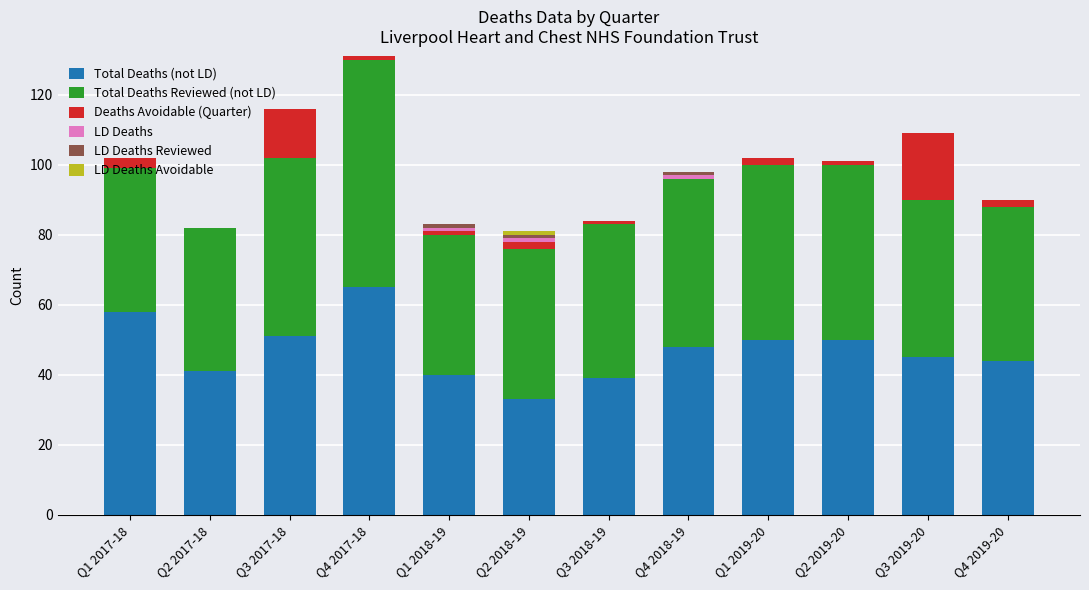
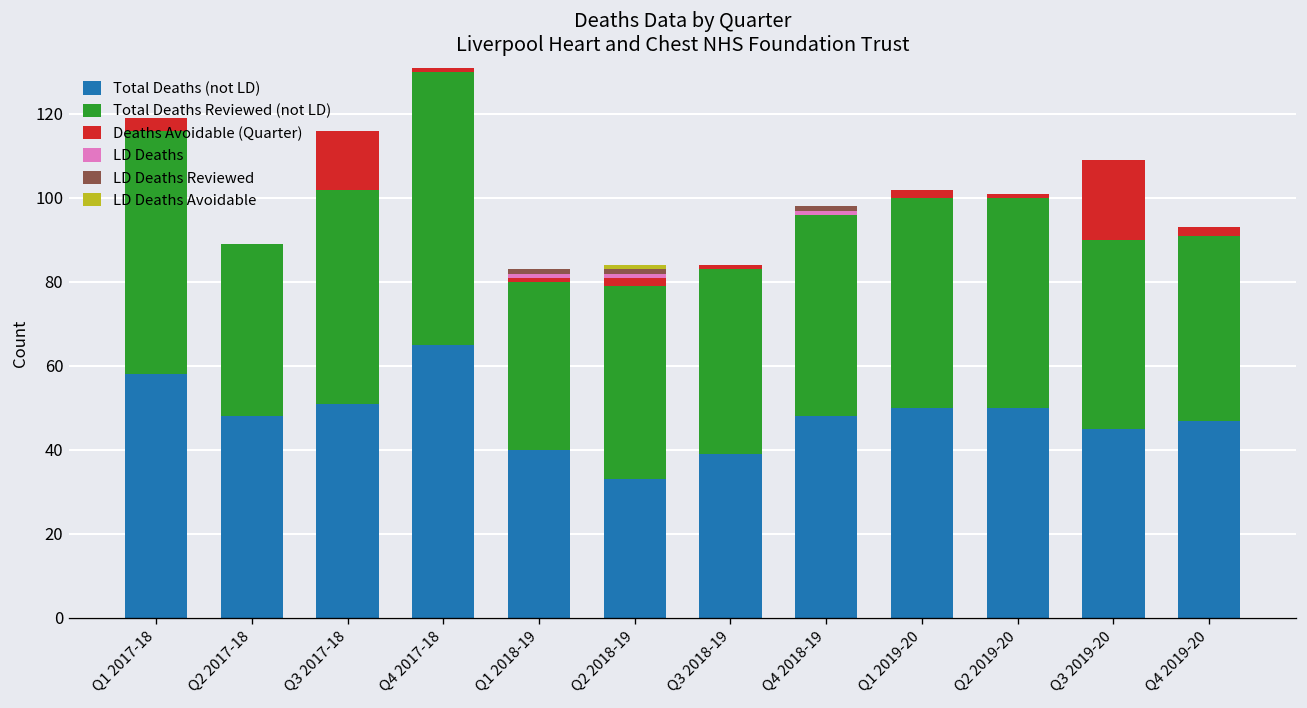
Total Deaths Reviewed (not LD), Q1 2017-18: 41 -> 58
Total Deaths (not LD), Q2 2017-18: 41 -> 48
Total Deaths Reviewed (not LD), Q2 2018-19: 43 -> 46
Total Deaths (not LD), Q4 2019-20: 44 -> 47
